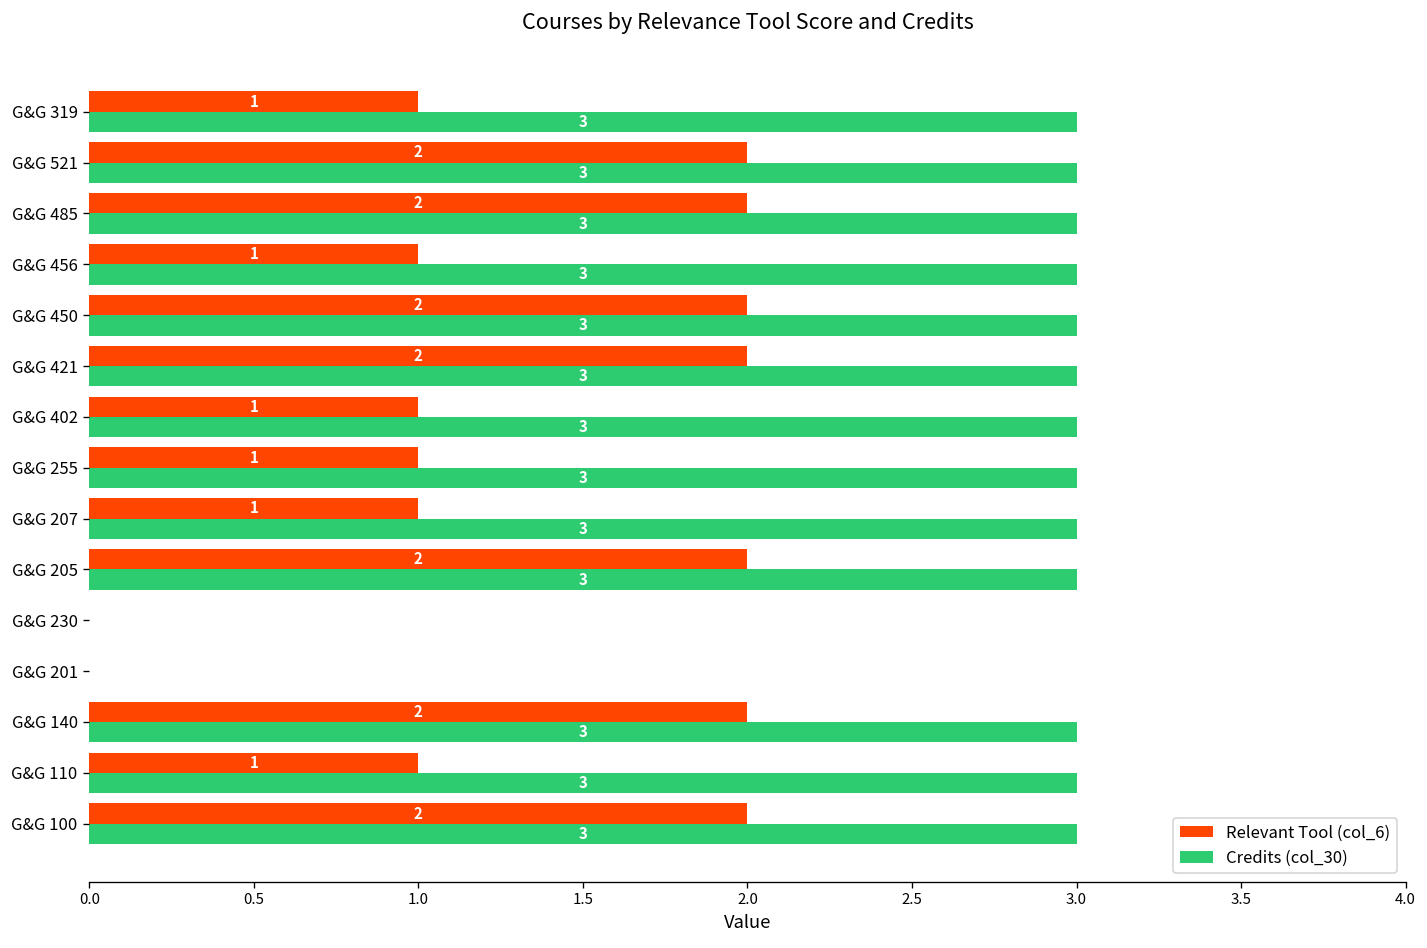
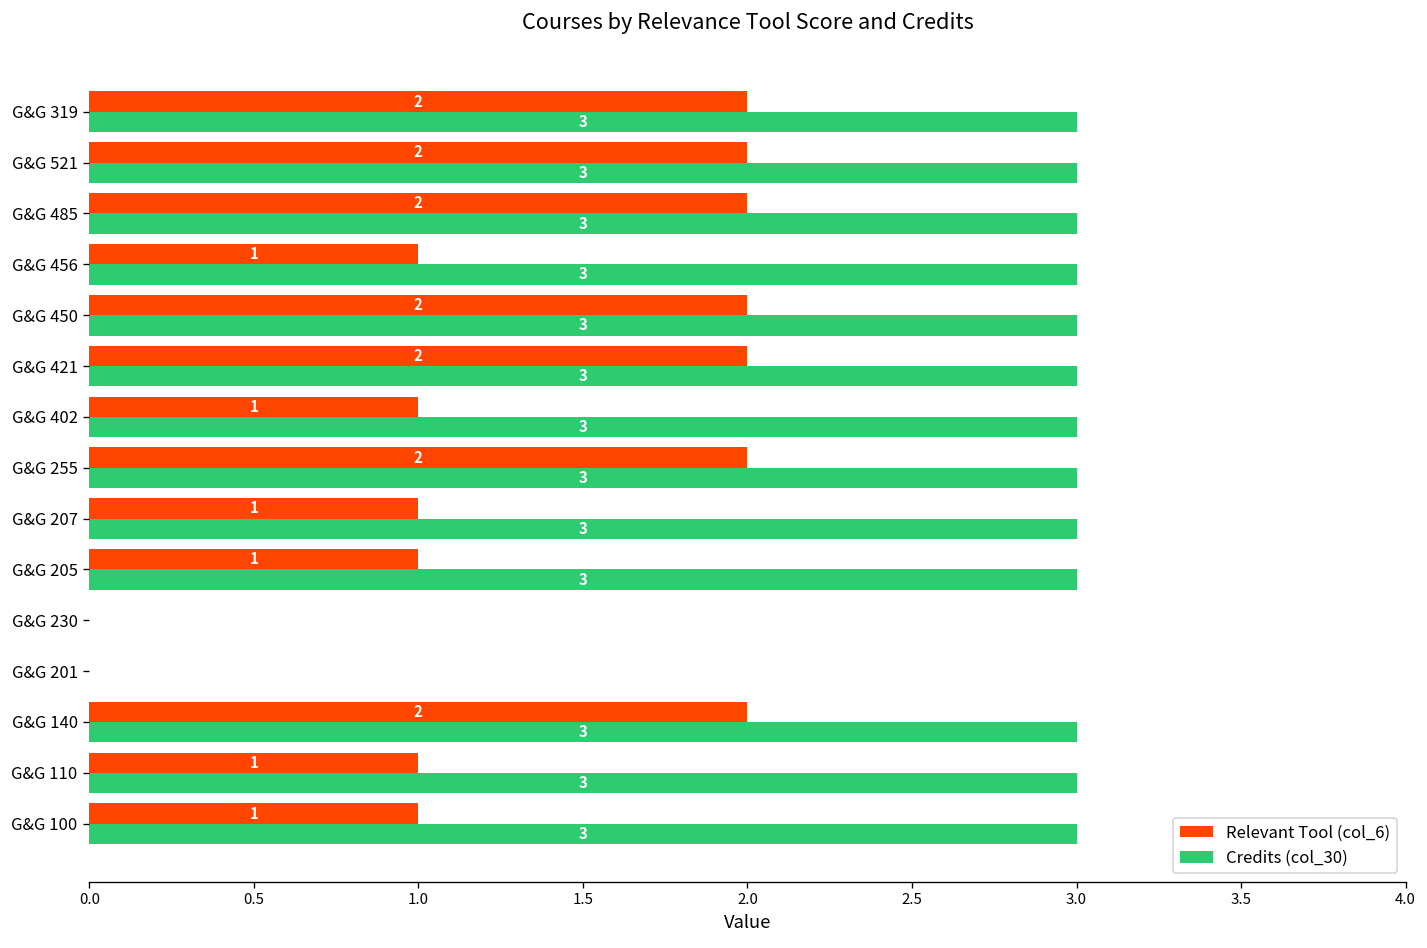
Relevant Tool (col_6), G&G 319: 1 -> 2
Relevant Tool (col_6), G&G 255: 1 -> 2
Relevant Tool (col_6), G&G 205: 2 -> 1
Relevant Tool (col_6), G&G 100: 2 -> 1
